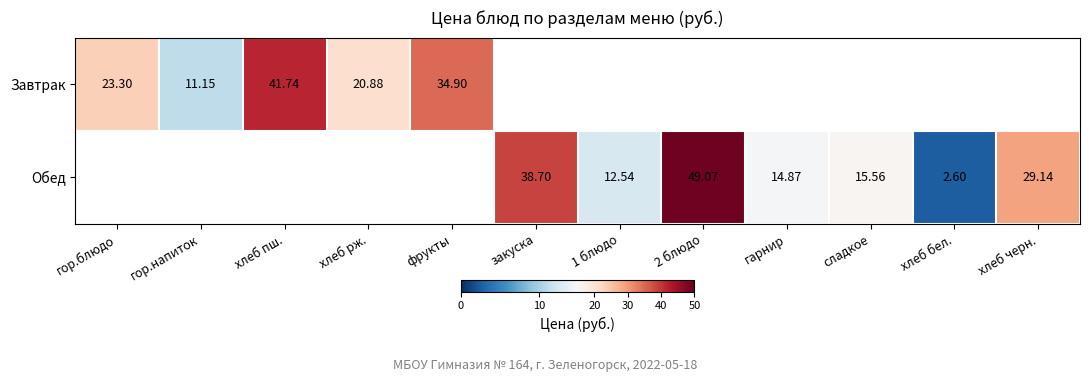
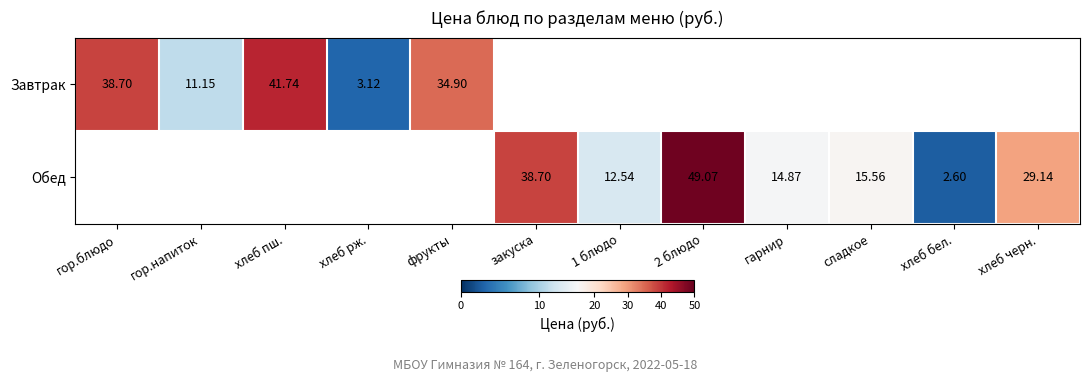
Завтрак, гор.блюдо: 23.30 -> 38.70
Завтрак, хлеб рж.: 20.88 -> 3.12
